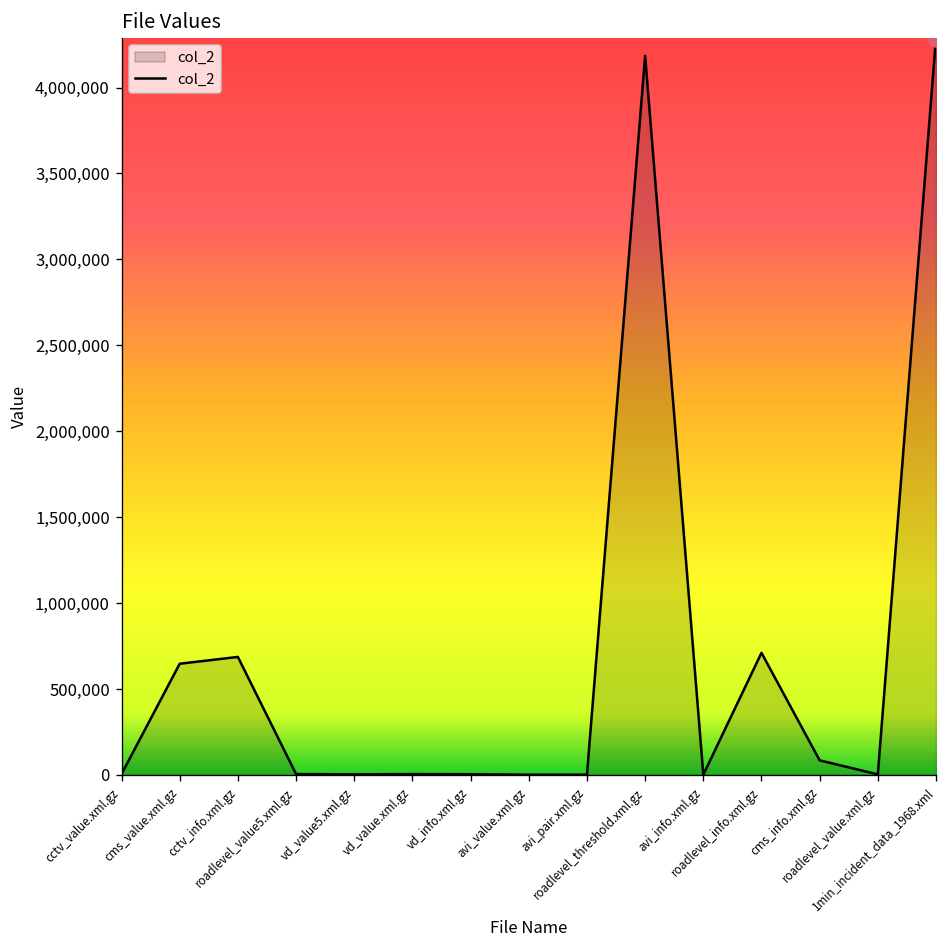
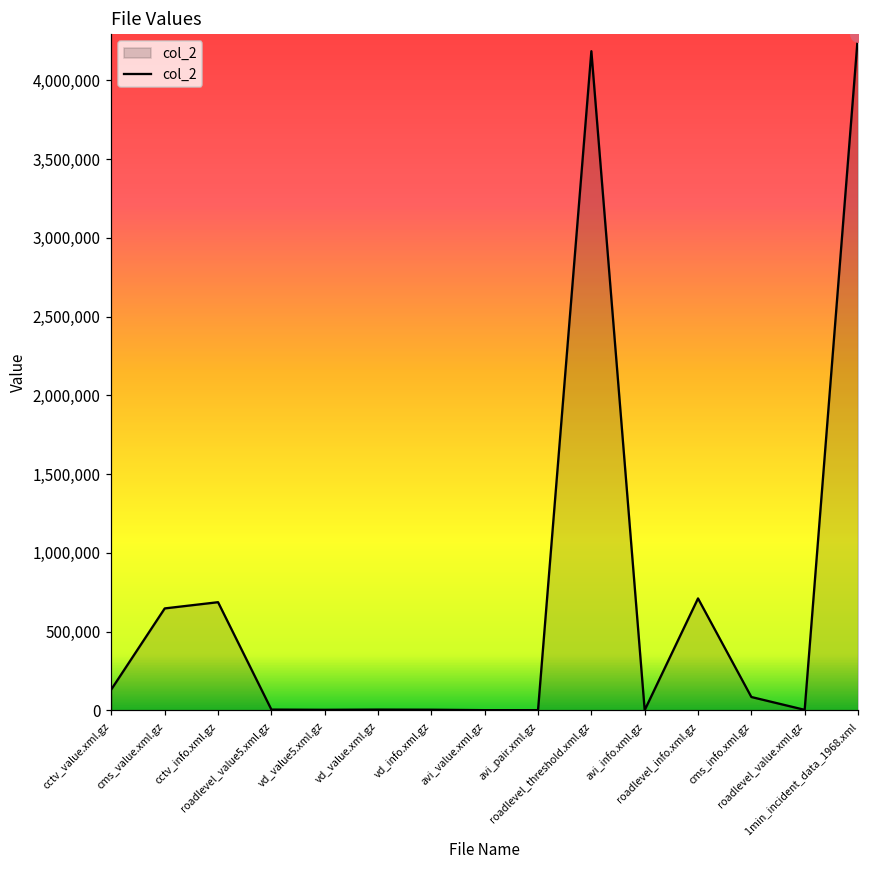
col_2, cctv_value.xml.gz: 10,000 -> 130,000
